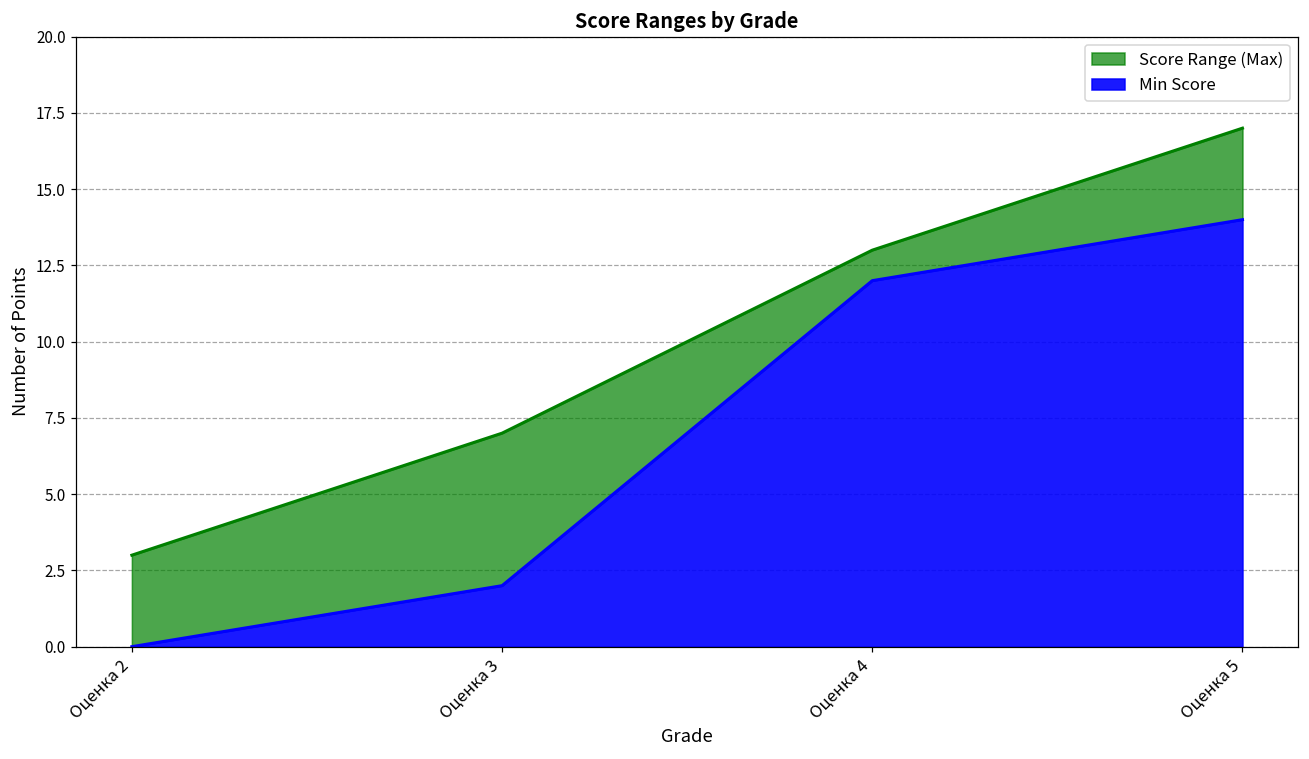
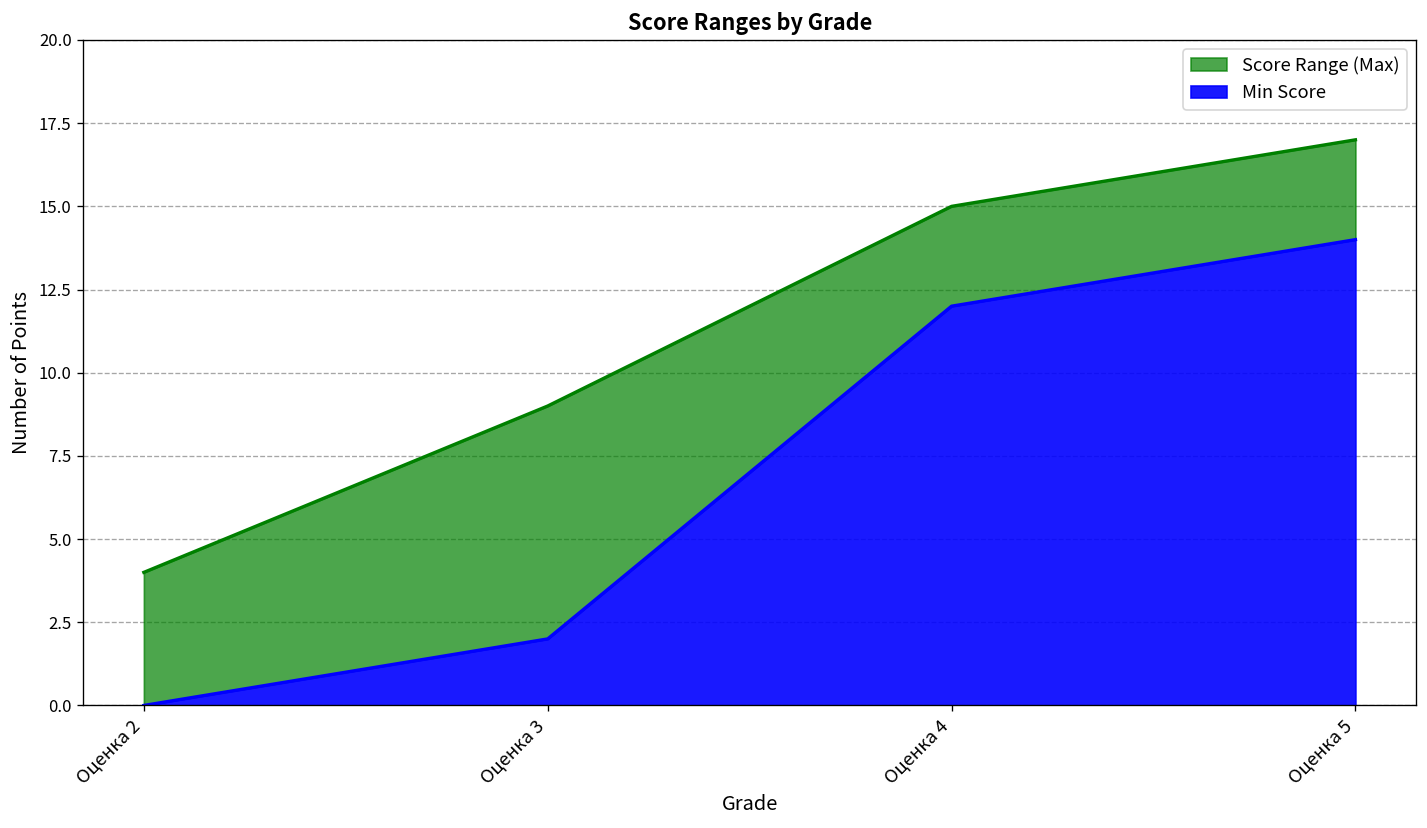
Score Range (Max), Оценка 2: 3 -> 4
Score Range (Max), Оценка 3: 7 -> 9
Score Range (Max), Оценка 4: 13 -> 15
